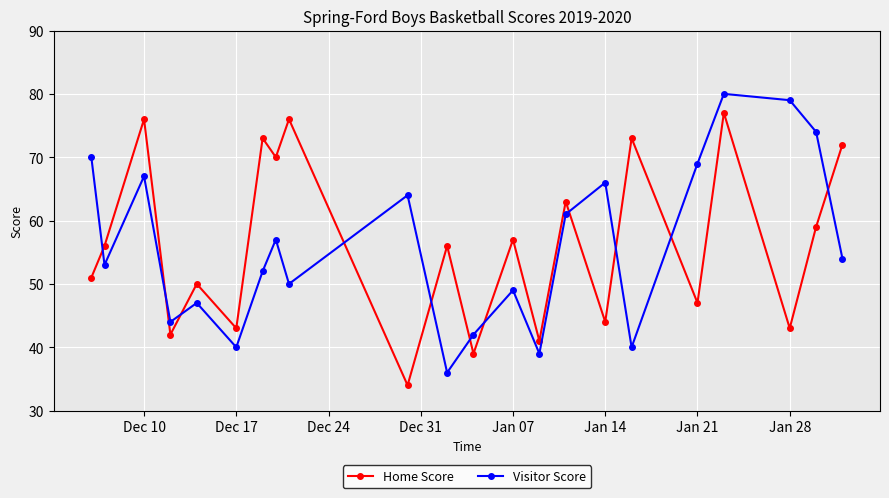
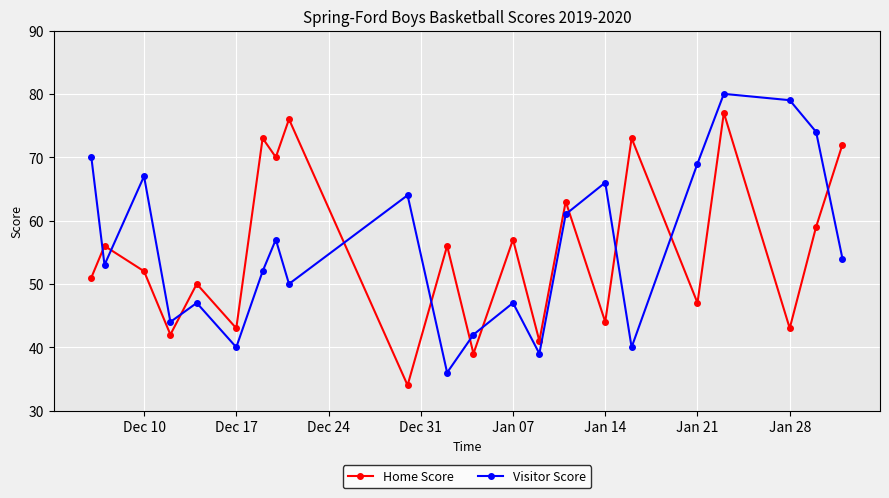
Home Score, Dec 10: 76 -> 52
Visitor Score, Jan 07: 49 -> 47
